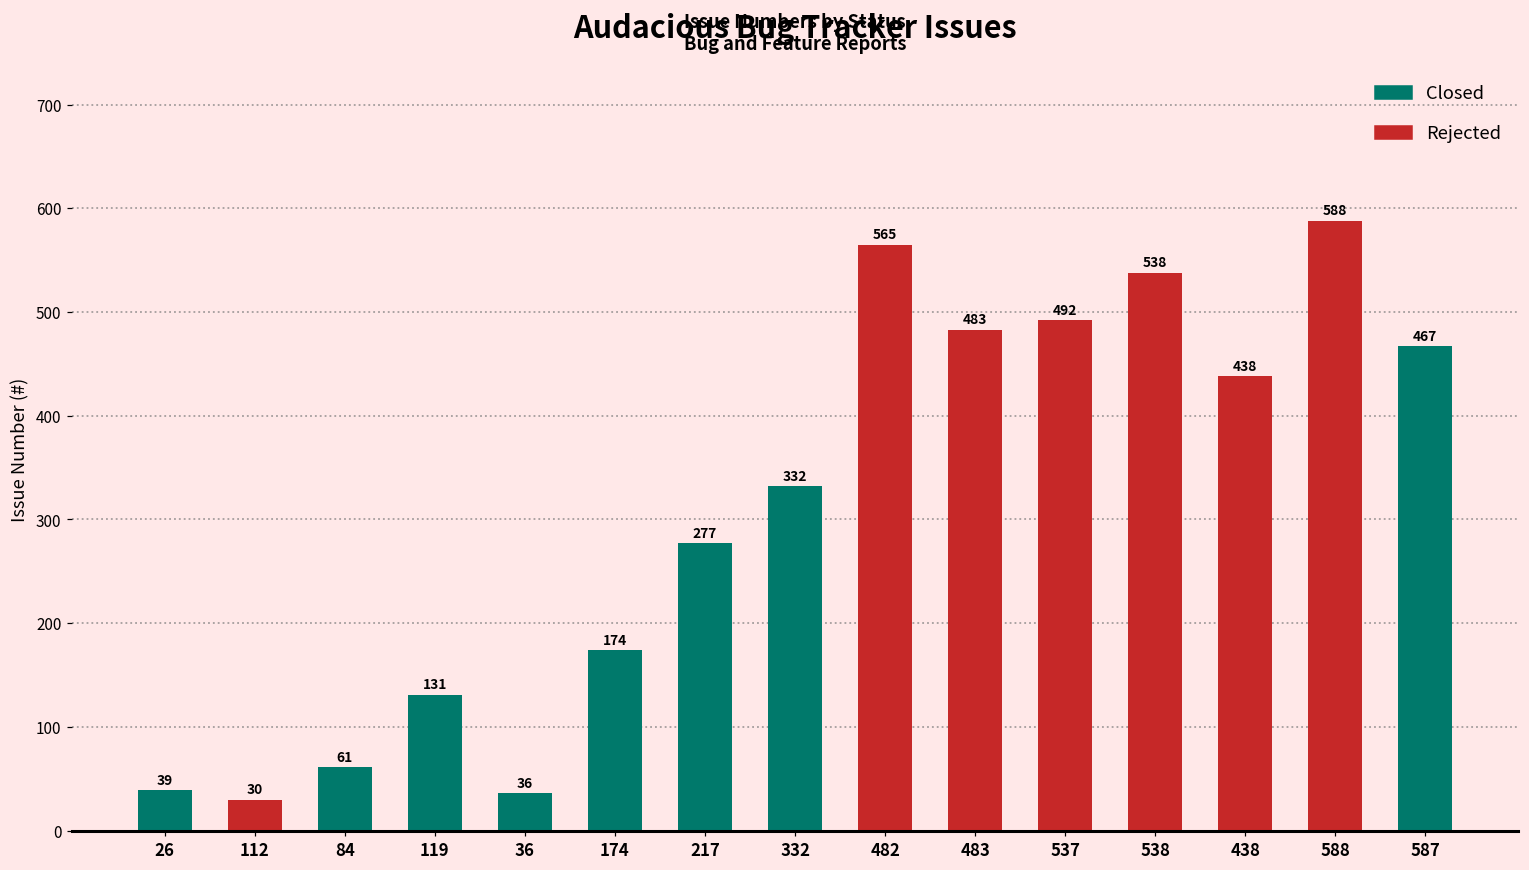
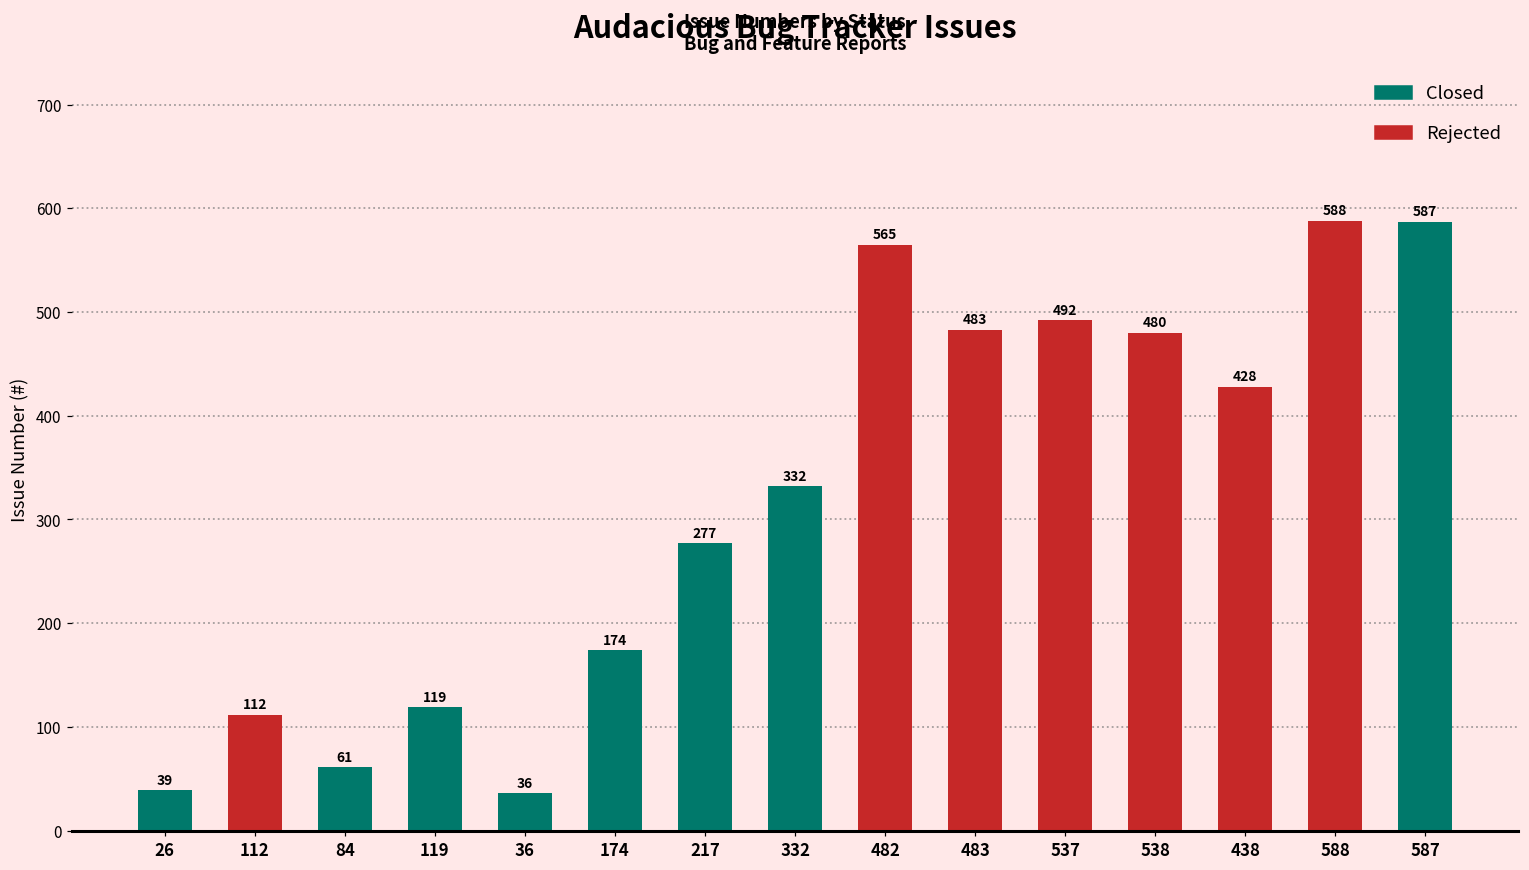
112: 30 -> 112
119: 131 -> 119
538: 538 -> 480
438: 438 -> 428
587: 467 -> 587
